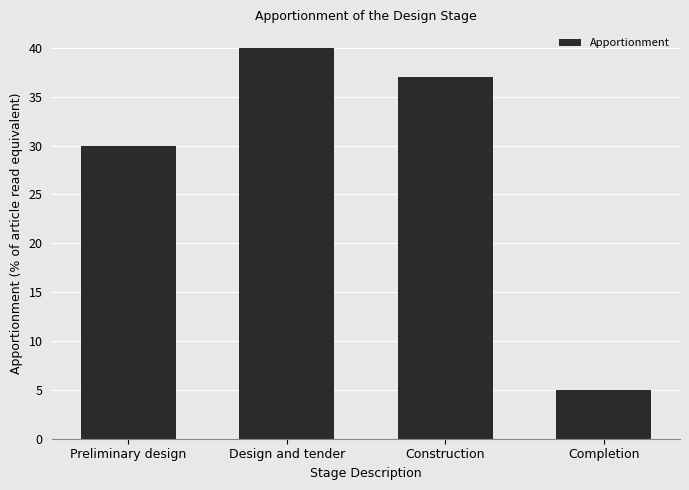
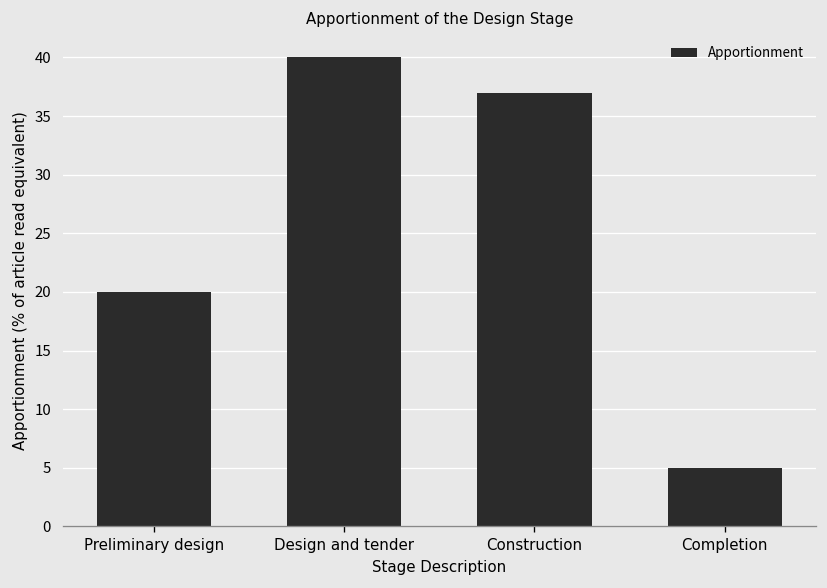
Preliminary design: 30 -> 20
